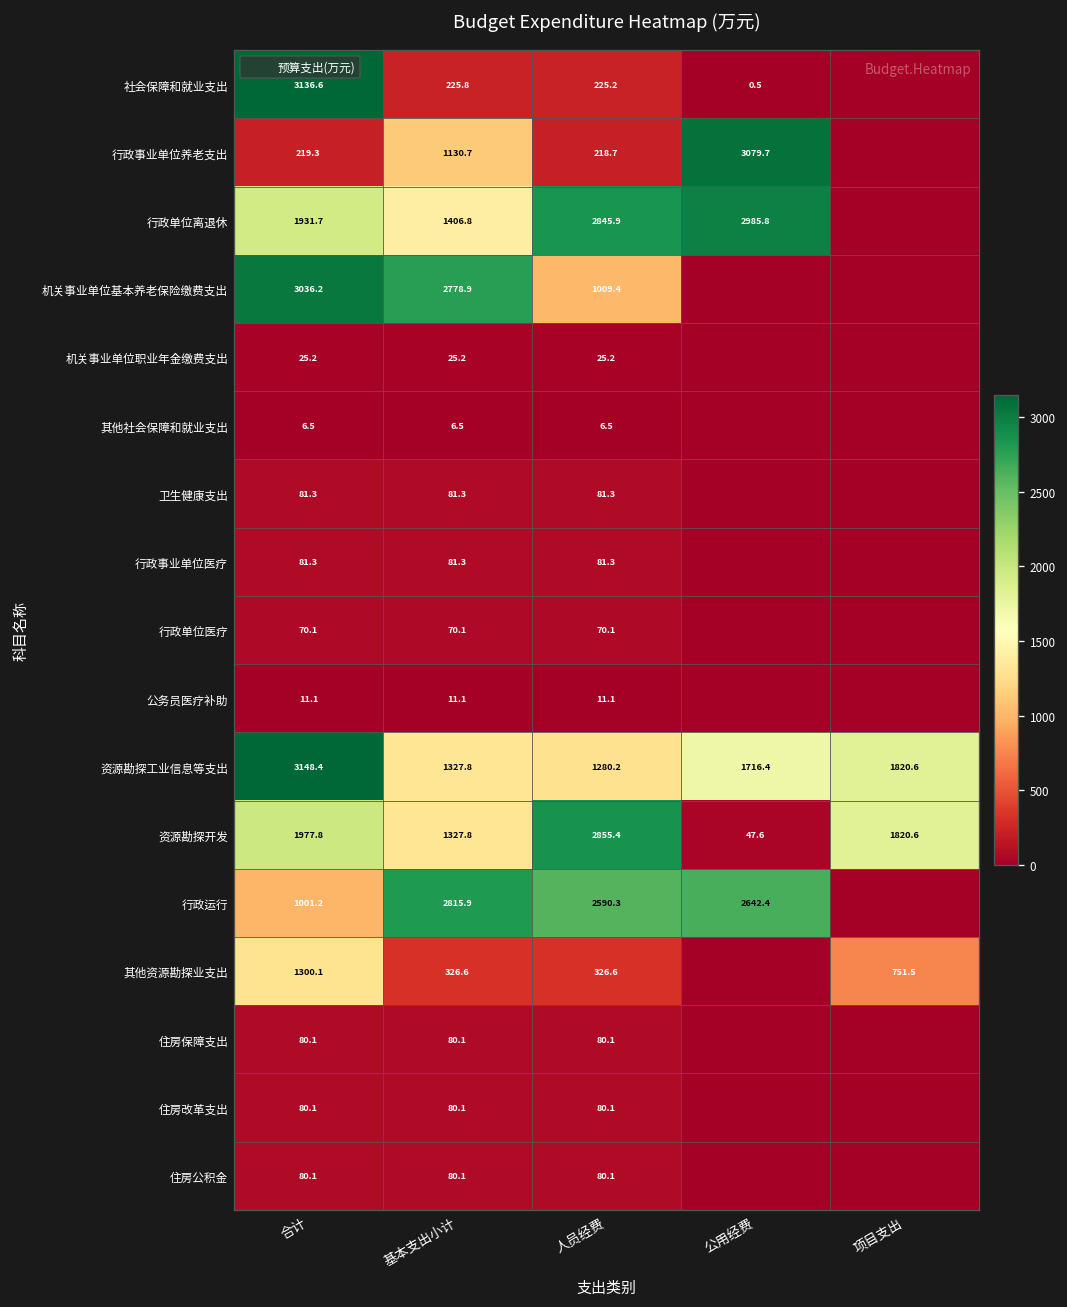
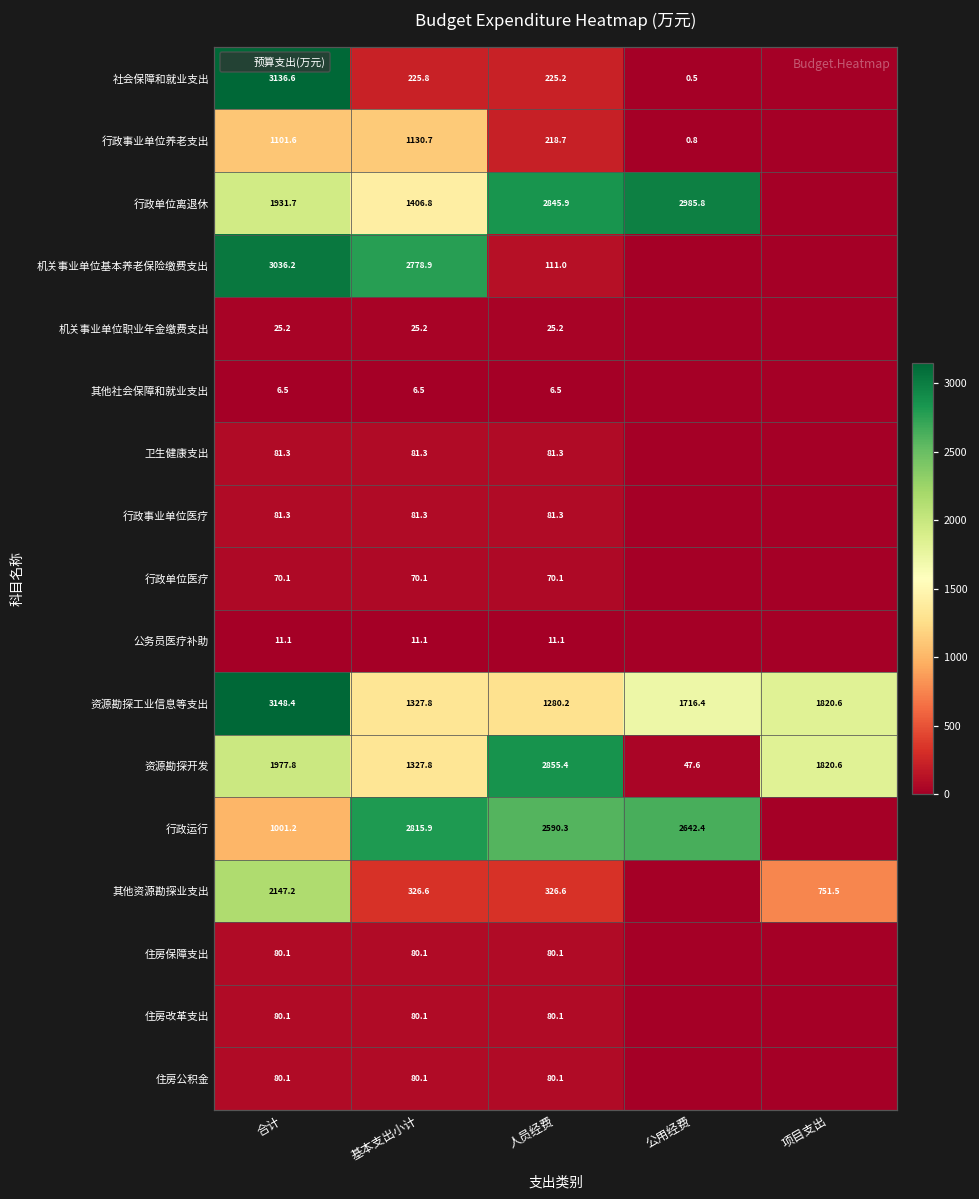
行政事业单位养老支出, 合计: 219.3 -> 1101.6
行政事业单位养老支出, 公用经费: 3079.7 -> 0.8
机关事业单位基本养老保险缴费支出, 人员经费: 1009.4 -> 111.0
其他资源勘探业支出, 合计: 1300.1 -> 2147.2
